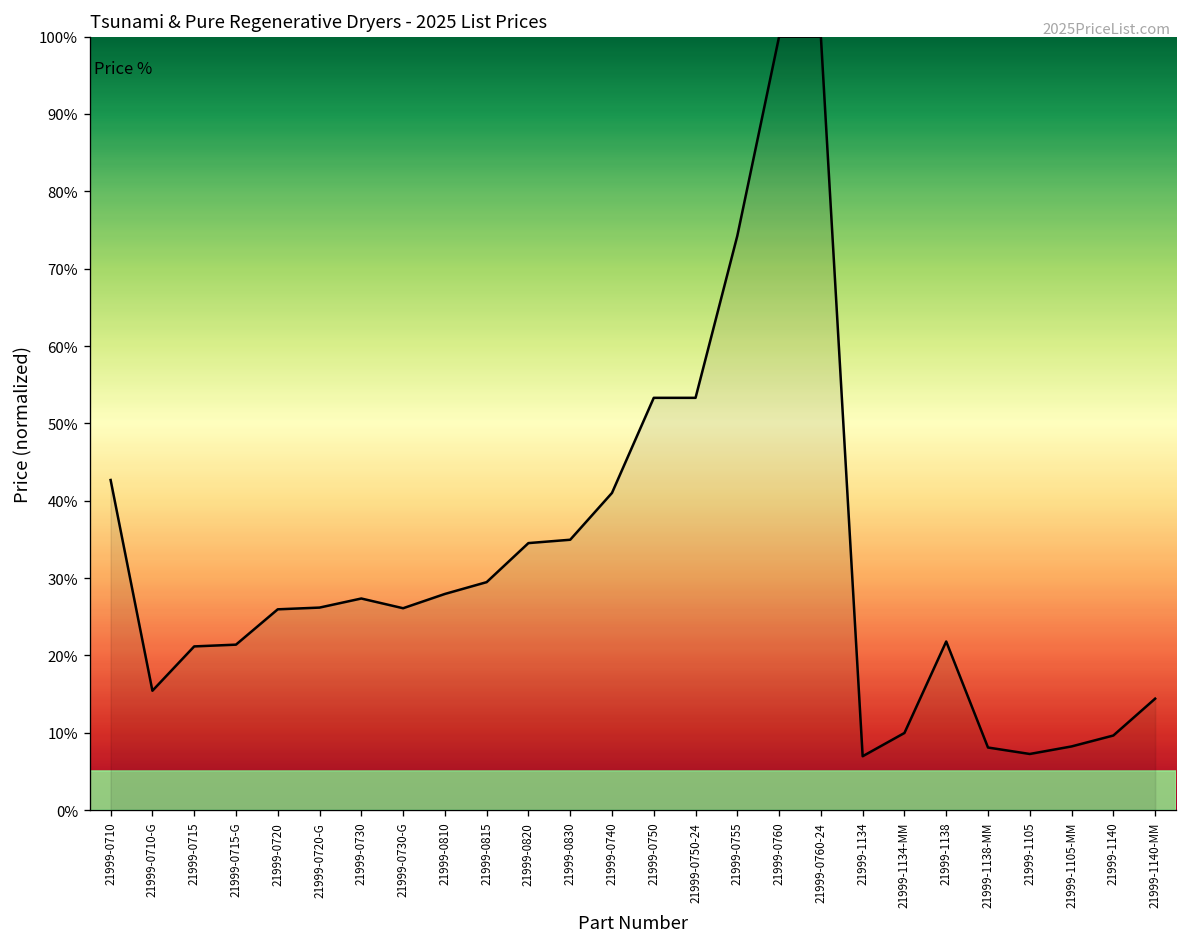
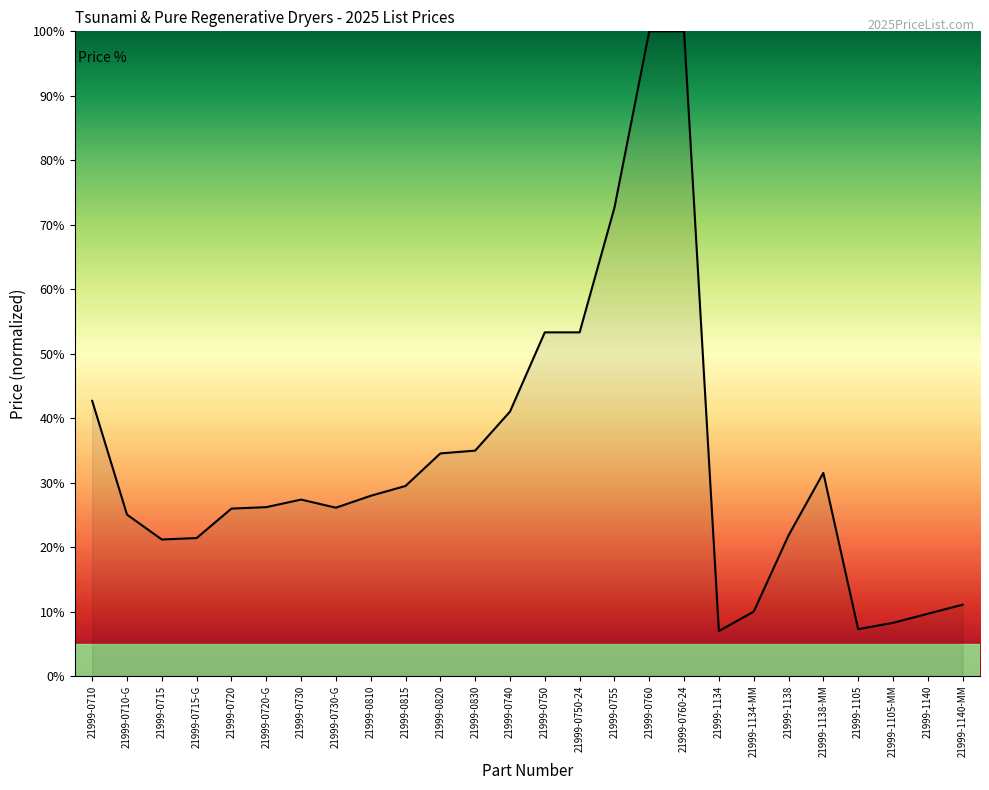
21999-0710-G: 15% -> 25%
21999-0755: 74% -> 73%
21999-1138-MM: 8% -> 32%
21999-1140-MM: 14% -> 11%
